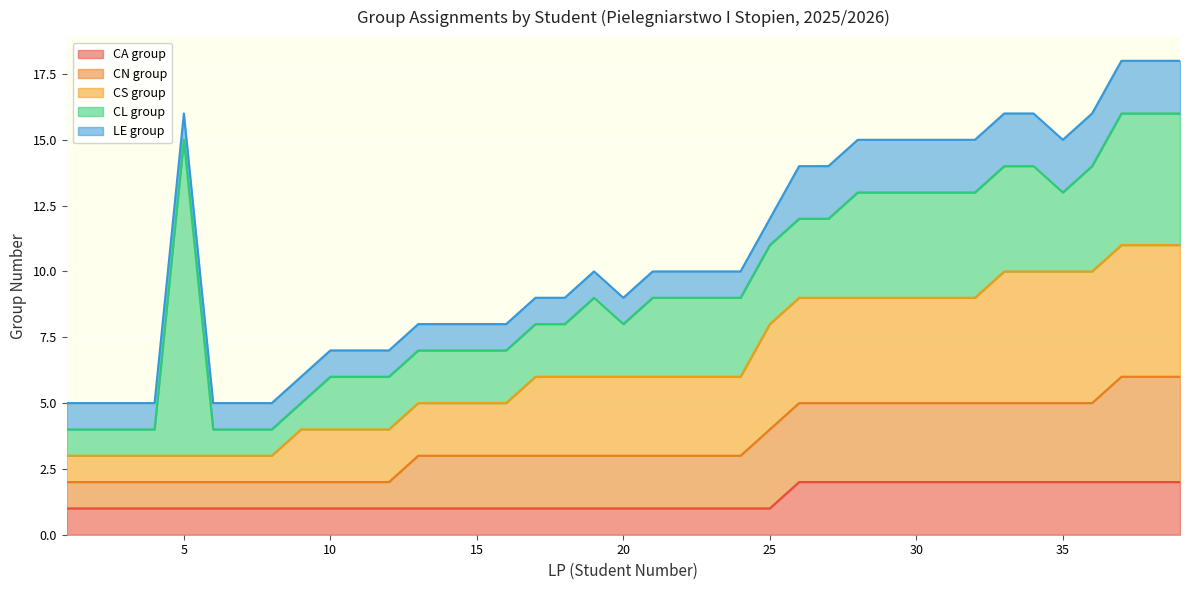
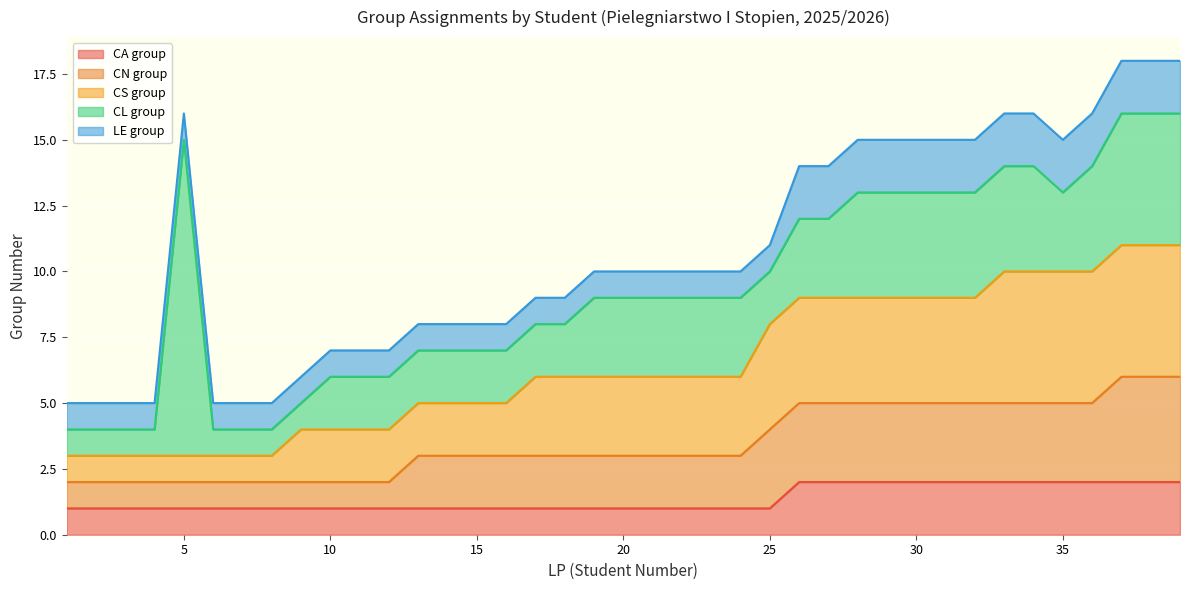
CL group, 20: 2 -> 3
CL group, 25: 3 -> 2
